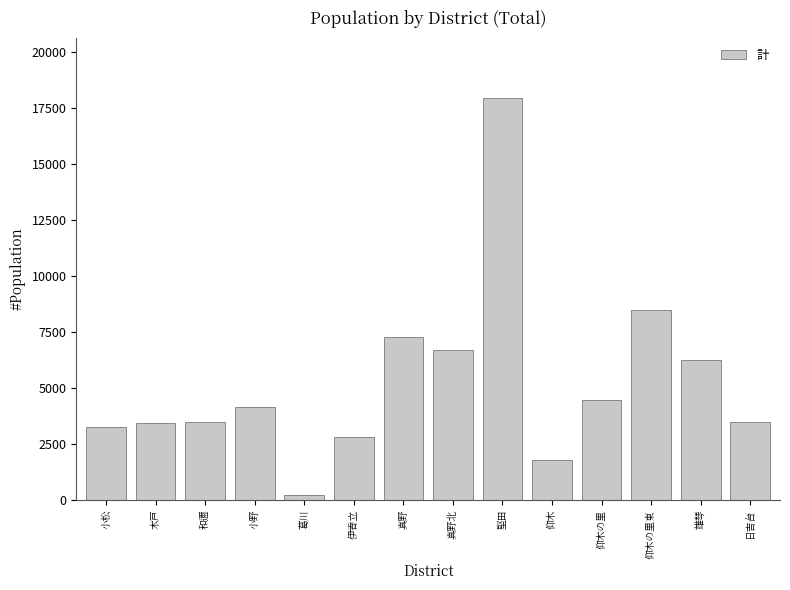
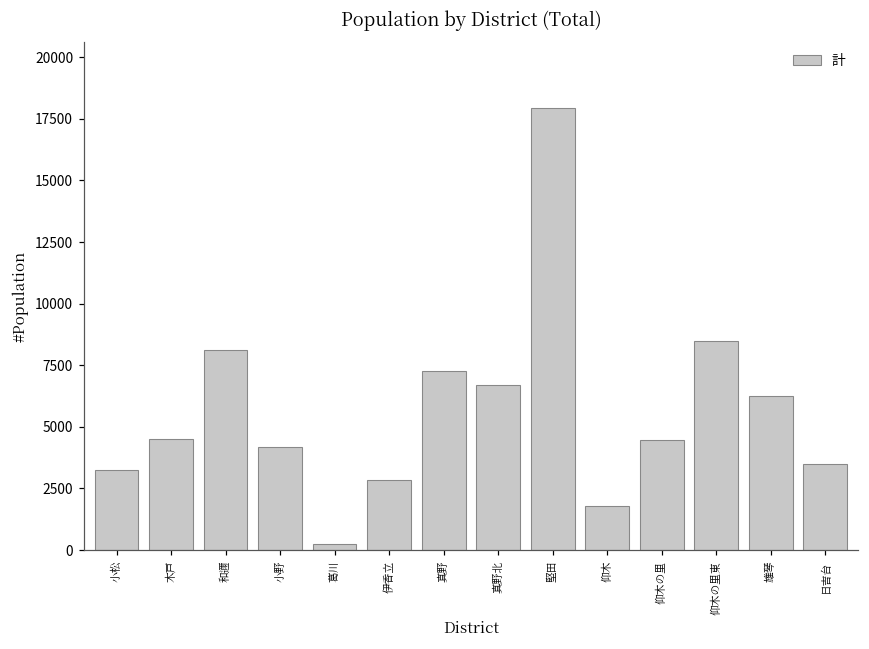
木戸: 3400 -> 4500
和邇: 3500 -> 8100
